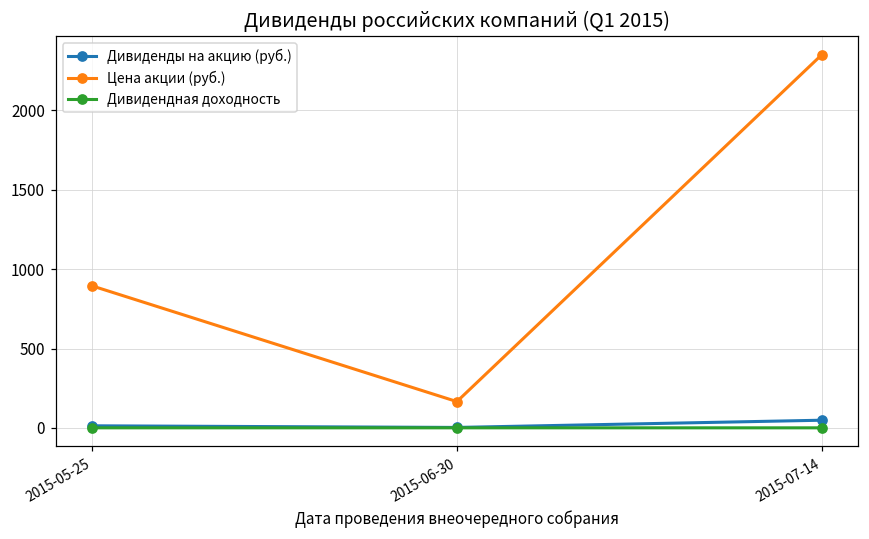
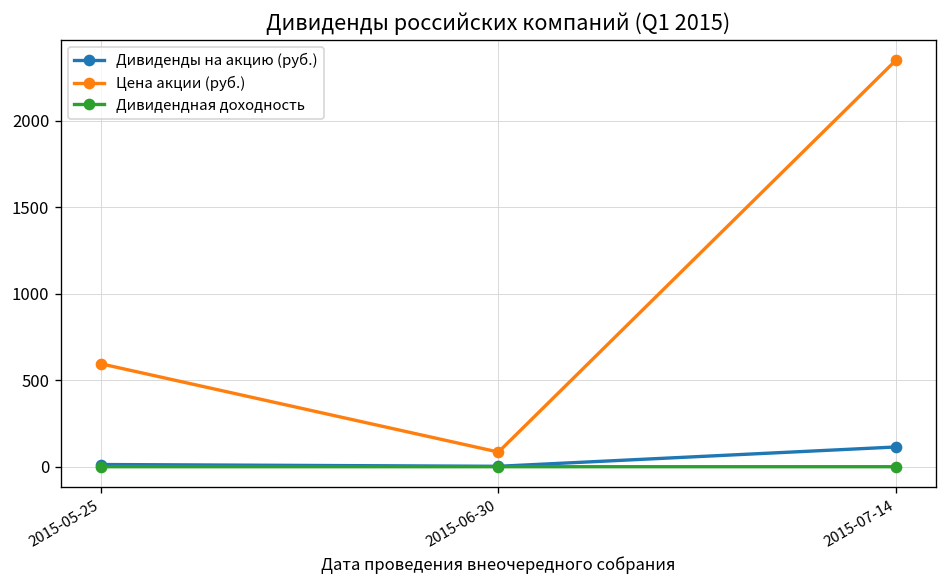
Цена акции (руб.), 2015-05-25: 890 -> 600
Цена акции (руб.), 2015-06-30: 170 -> 80
Дивиденды на акцию (руб.), 2015-07-14: 50 -> 110
